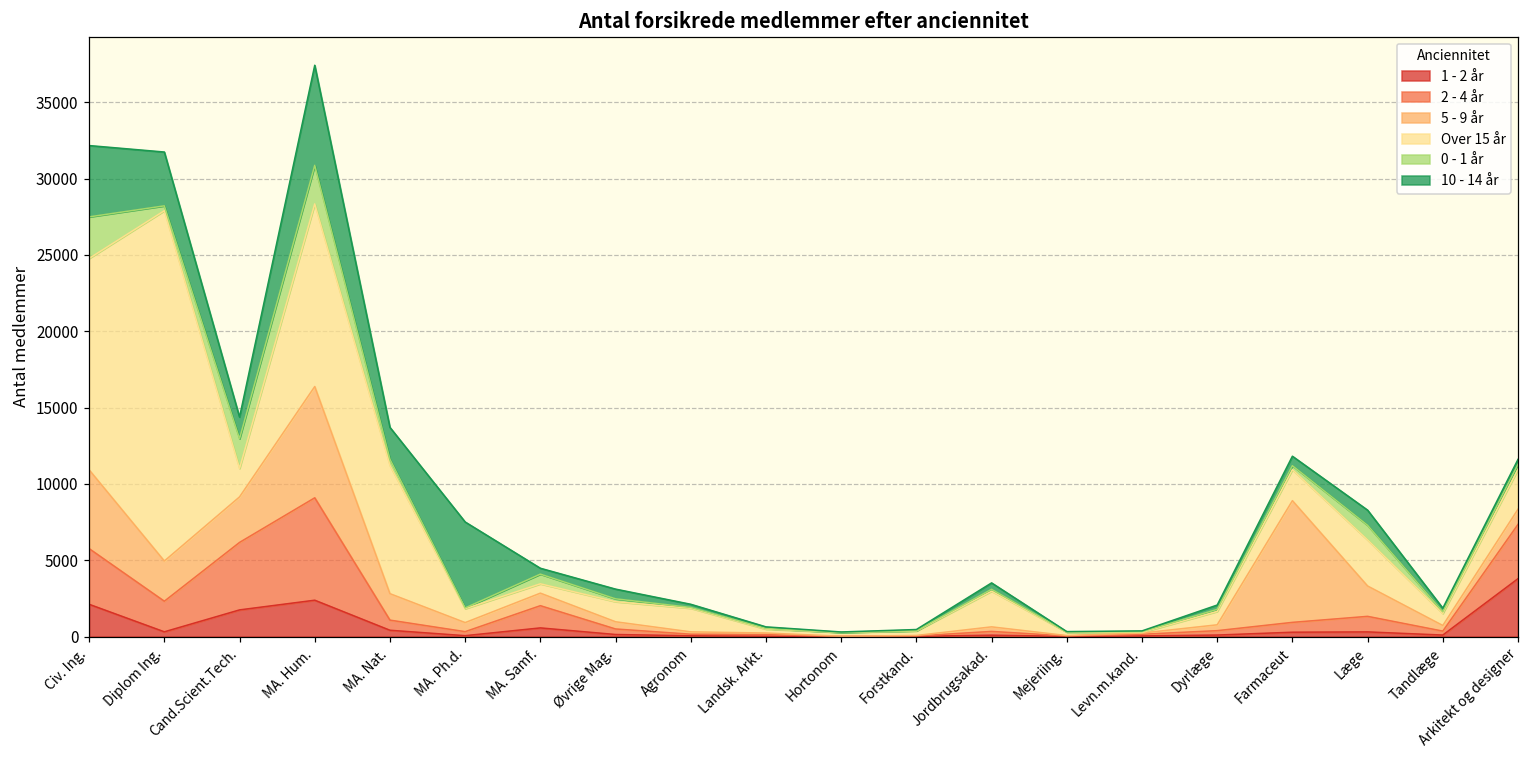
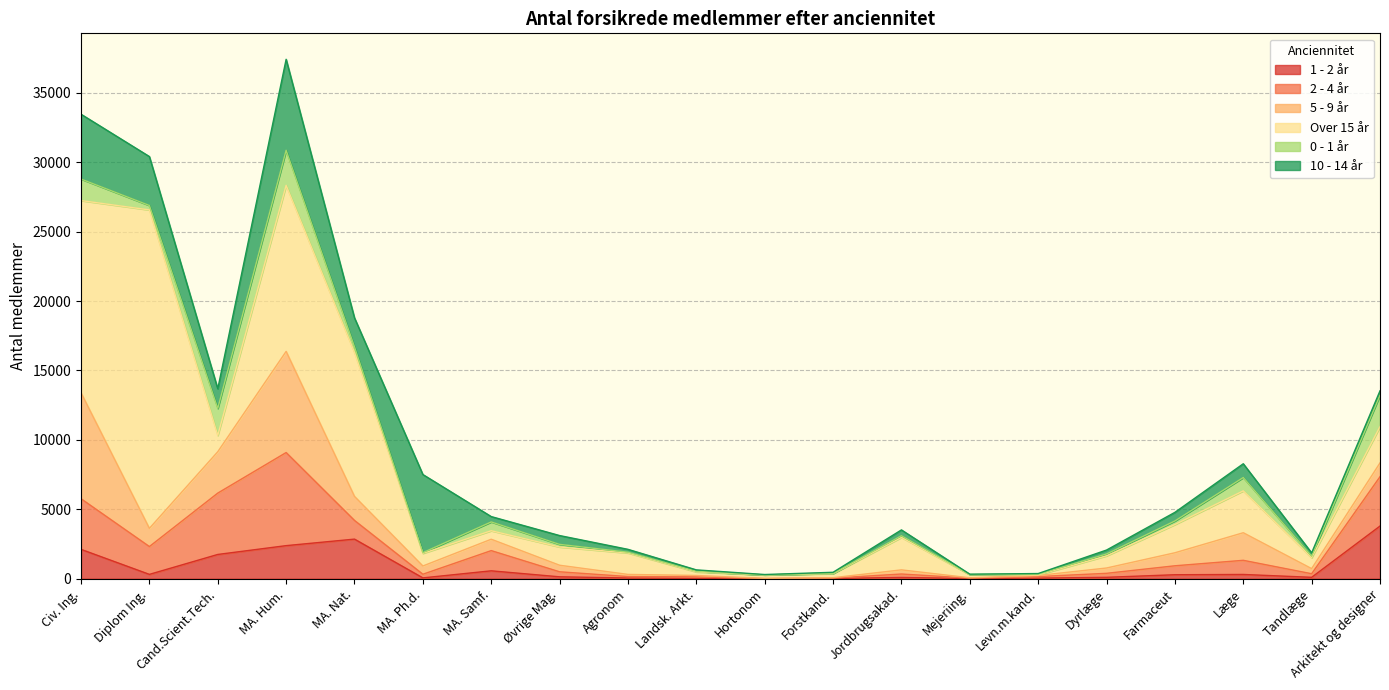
5 - 9 år, Civ. Ing.: 5200 -> 7600
0 - 1 år, Civ. Ing.: 2700 -> 1600
5 - 9 år, Diplom Ing.: 2600 -> 1300
Over 15 år, Cand.Scient.Tech.: 1900 -> 1200
1 - 2 år, MA. Nat.: 400 -> 2900
2 - 4 år, MA. Nat.: 700 -> 1300
Over 15 år, MA. Nat.: 8400 -> 10400
5 - 9 år, Farmaceut: 8000 -> 900
0 - 1 år, Arkitekt og designer: 300 -> 2300
